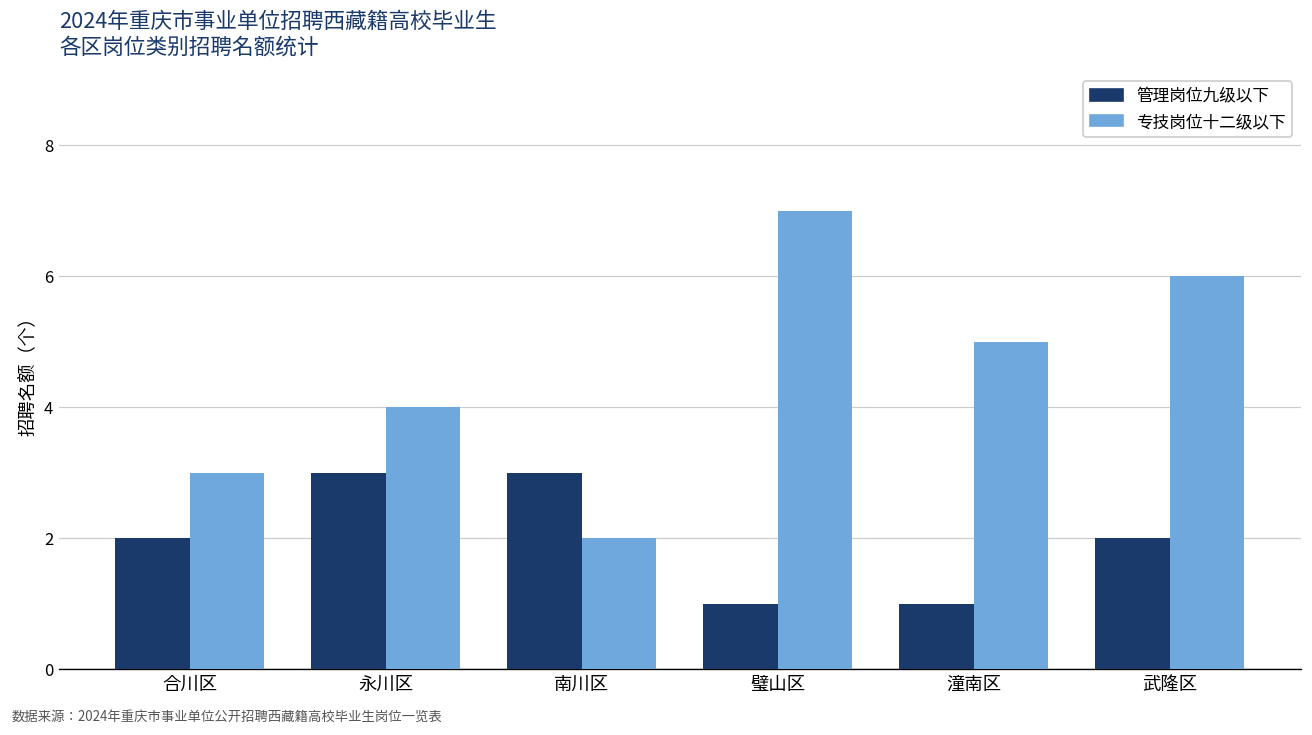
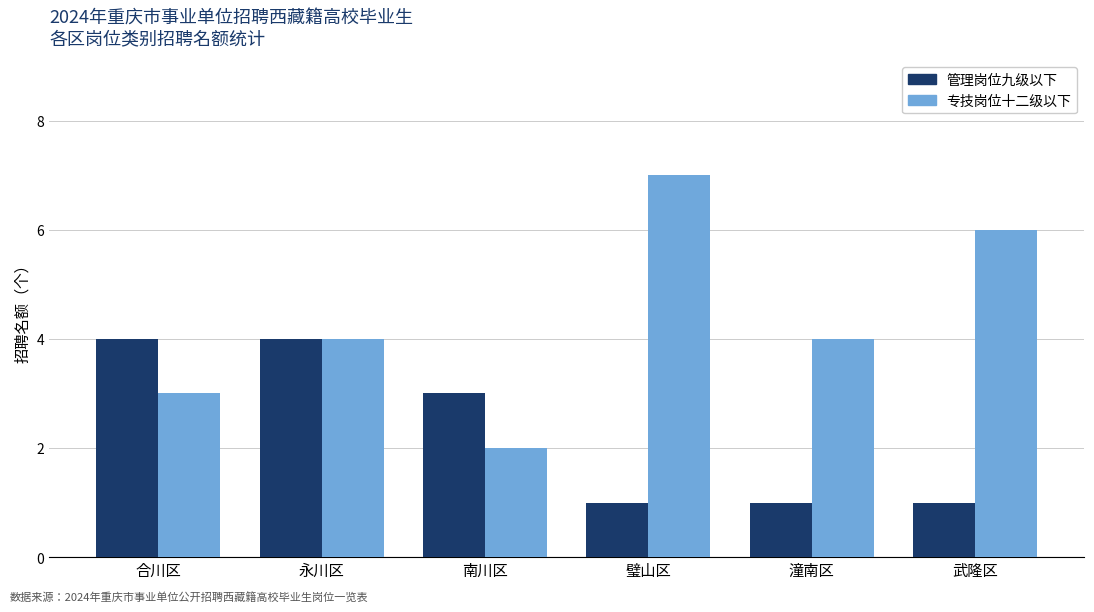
管理岗位九级以下, 合川区: 2 -> 4
管理岗位九级以下, 永川区: 3 -> 4
专技岗位十二级以下, 潼南区: 5 -> 4
管理岗位九级以下, 武隆区: 2 -> 1
